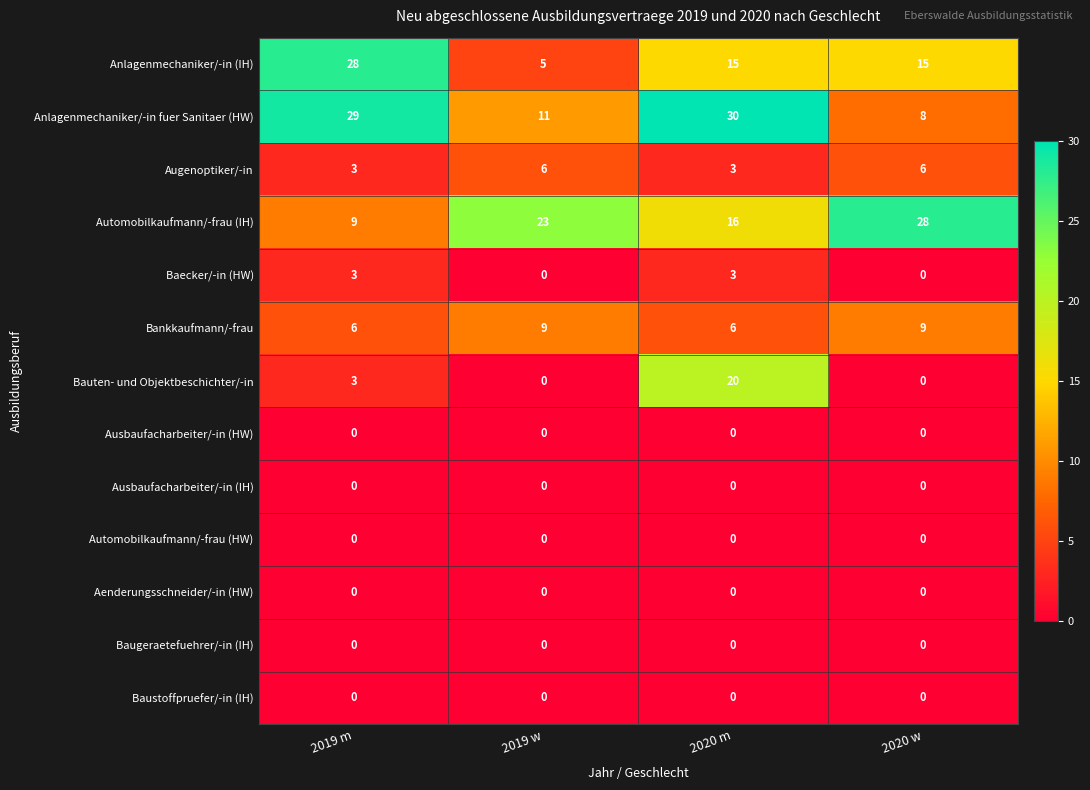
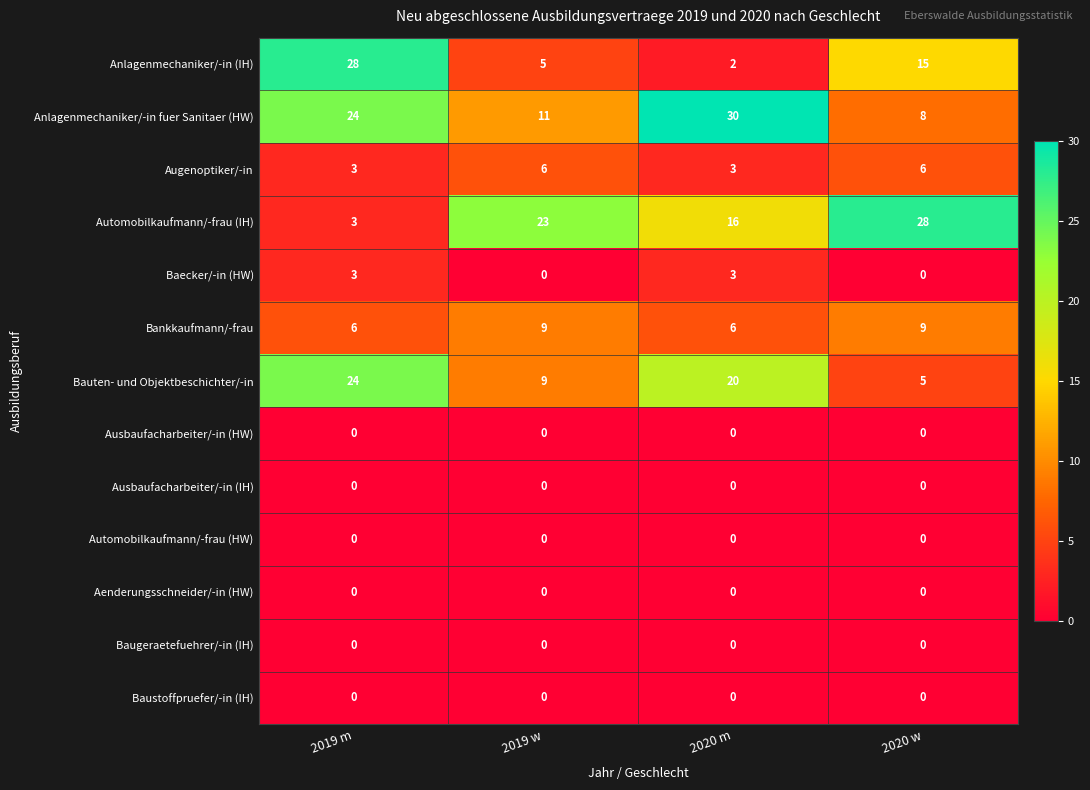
Anlagenmechaniker/-in (IH), 2020 m: 15 -> 2
Anlagenmechaniker/-in fuer Sanitaer (HW), 2019 m: 29 -> 24
Automobilkaufmann/-frau (IH), 2019 m: 9 -> 3
Bauten- und Objektbeschichter/-in, 2019 m: 3 -> 24
Bauten- und Objektbeschichter/-in, 2019 w: 0 -> 9
Bauten- und Objektbeschichter/-in, 2020 w: 0 -> 5
